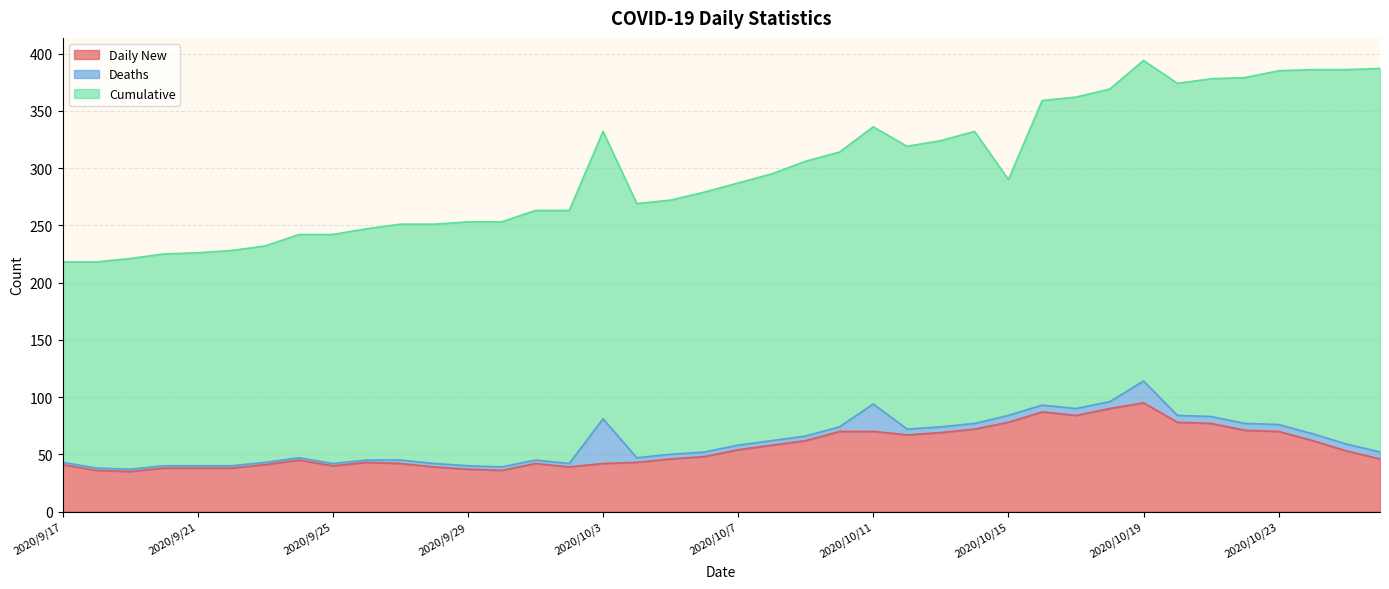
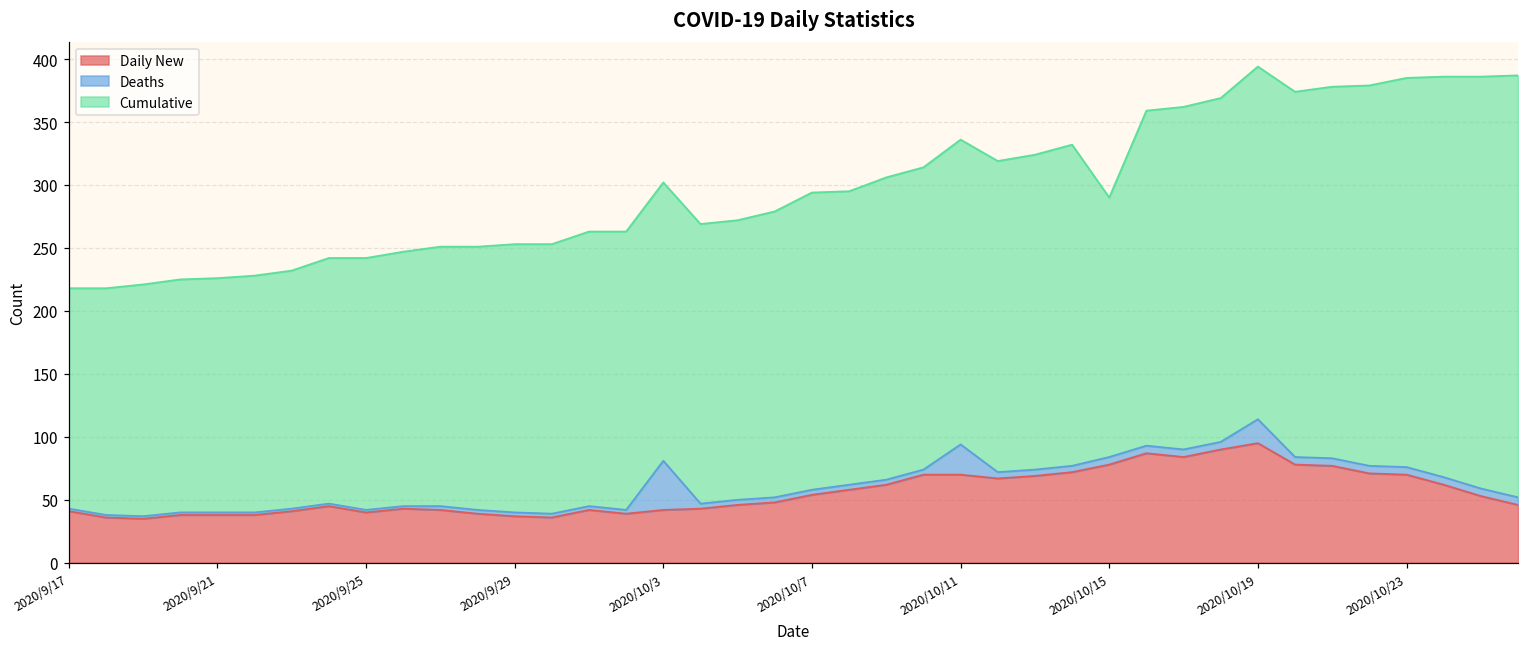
Cumulative, 2020/10/3: 251 -> 221
Cumulative, 2020/10/7: 229 -> 236
